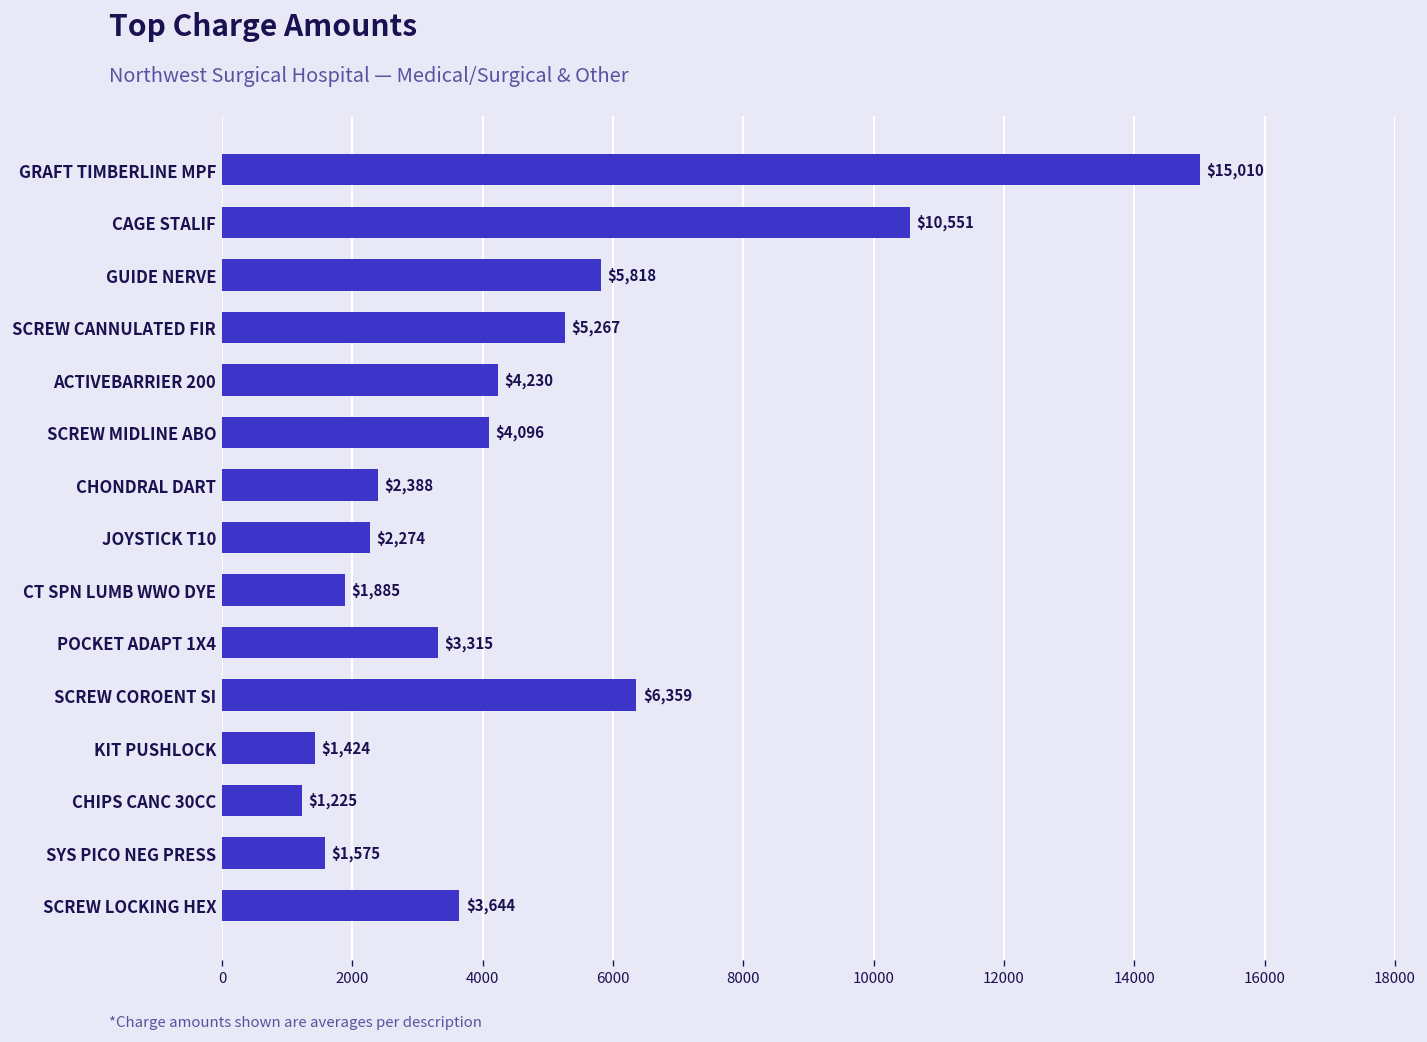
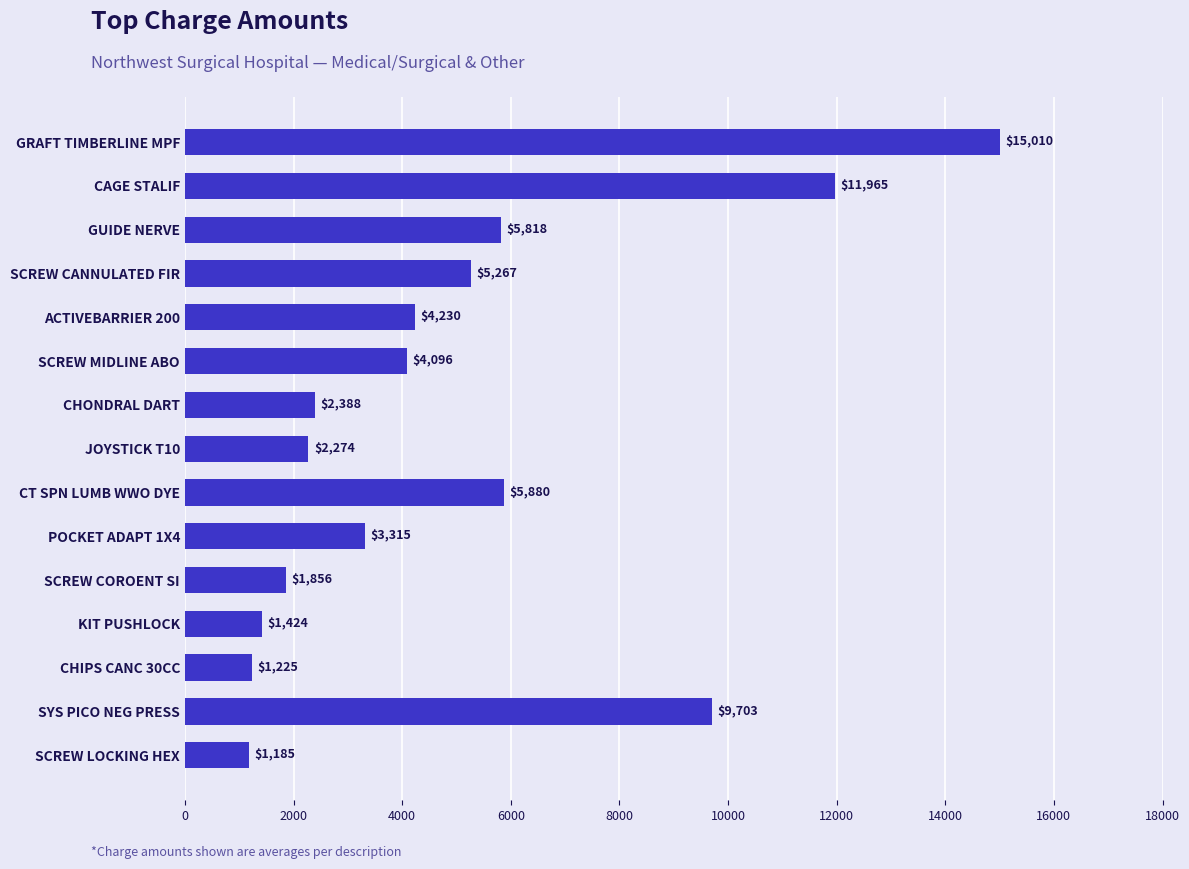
CAGE STALIF: $10,551 -> $11,965
CT SPN LUMB WWO DYE: $1,885 -> $5,880
SCREW COROENT SI: $6,359 -> $1,856
SYS PICO NEG PRESS: $1,575 -> $9,703
SCREW LOCKING HEX: $3,644 -> $1,185
